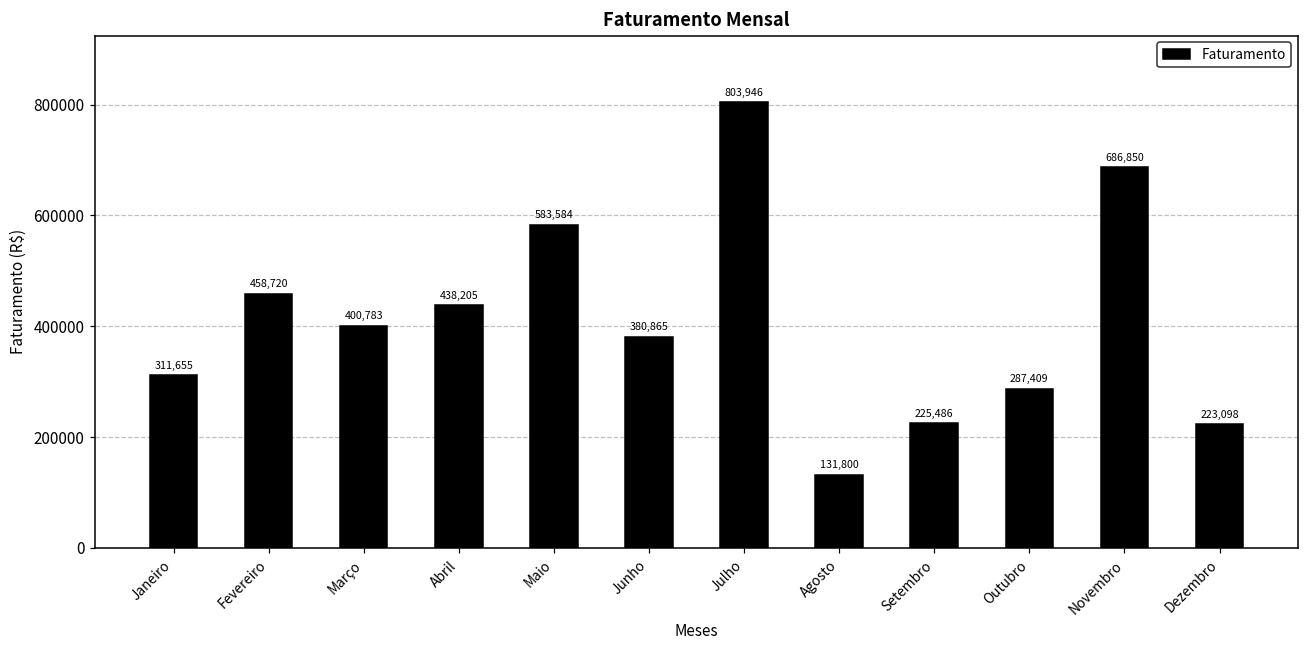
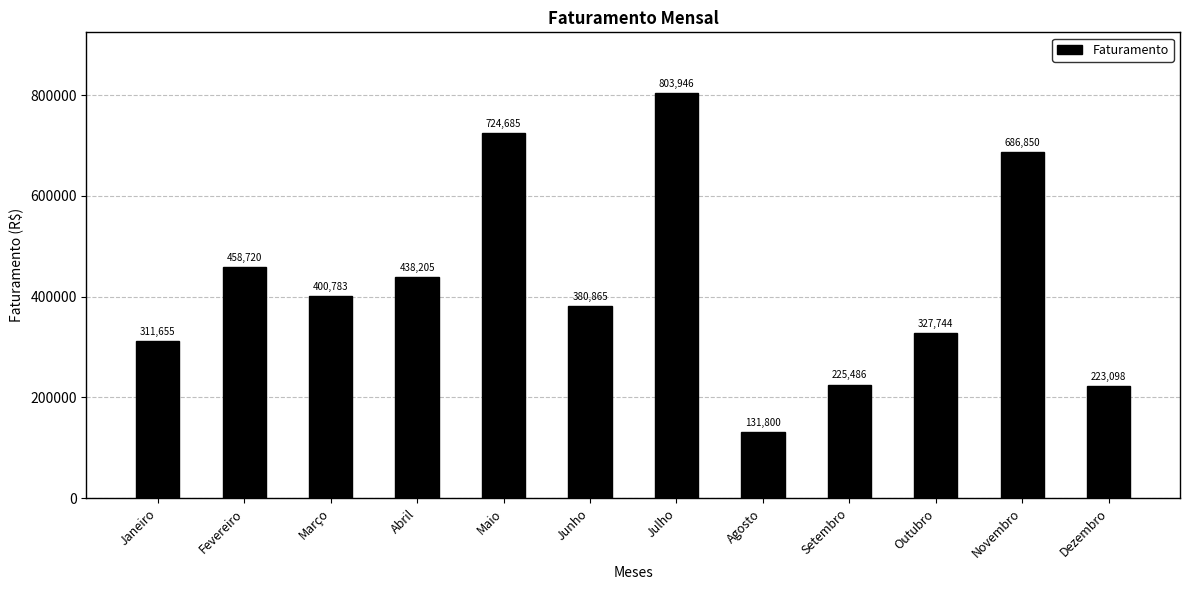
Maio: 583,584 -> 724,685
Outubro: 287,409 -> 327,744
